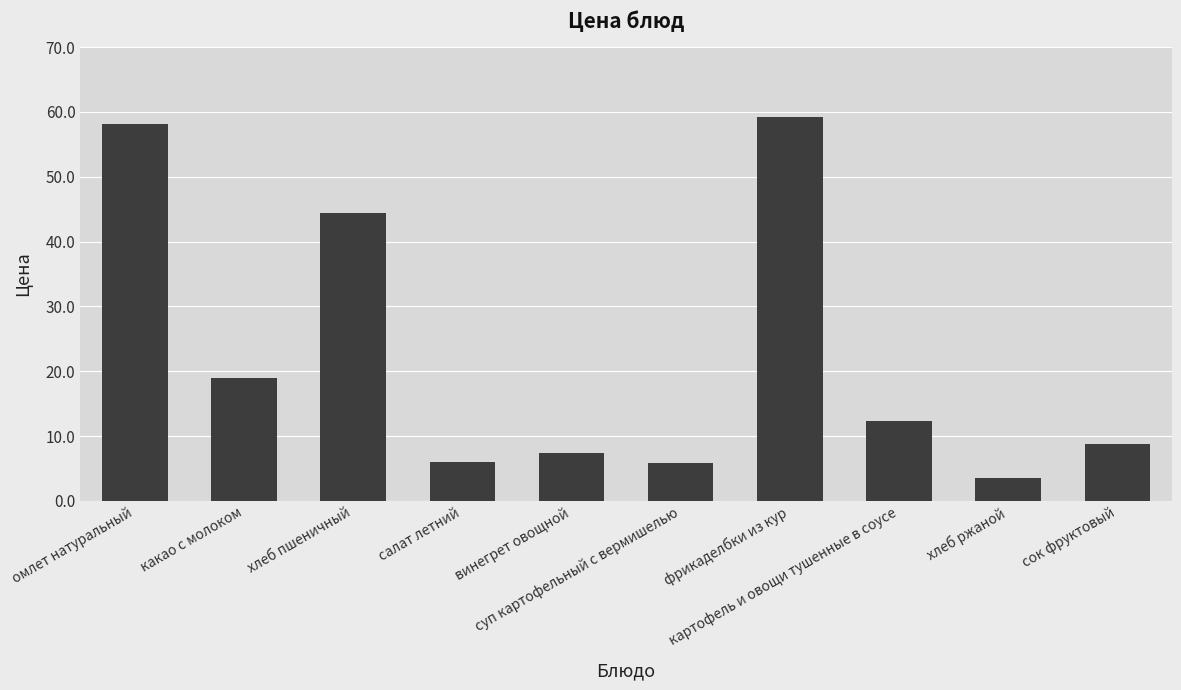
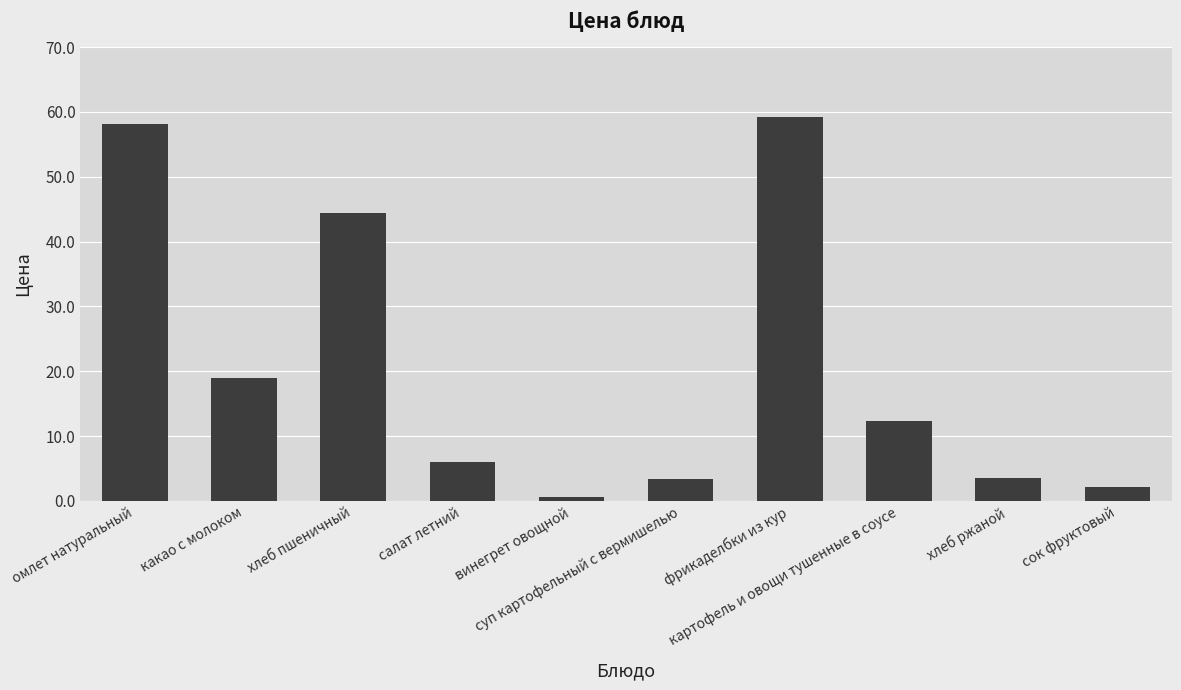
винегрет овощной: 7 -> 1
суп картофельный с вермишелью: 6 -> 3
сок фруктовый: 9 -> 2
